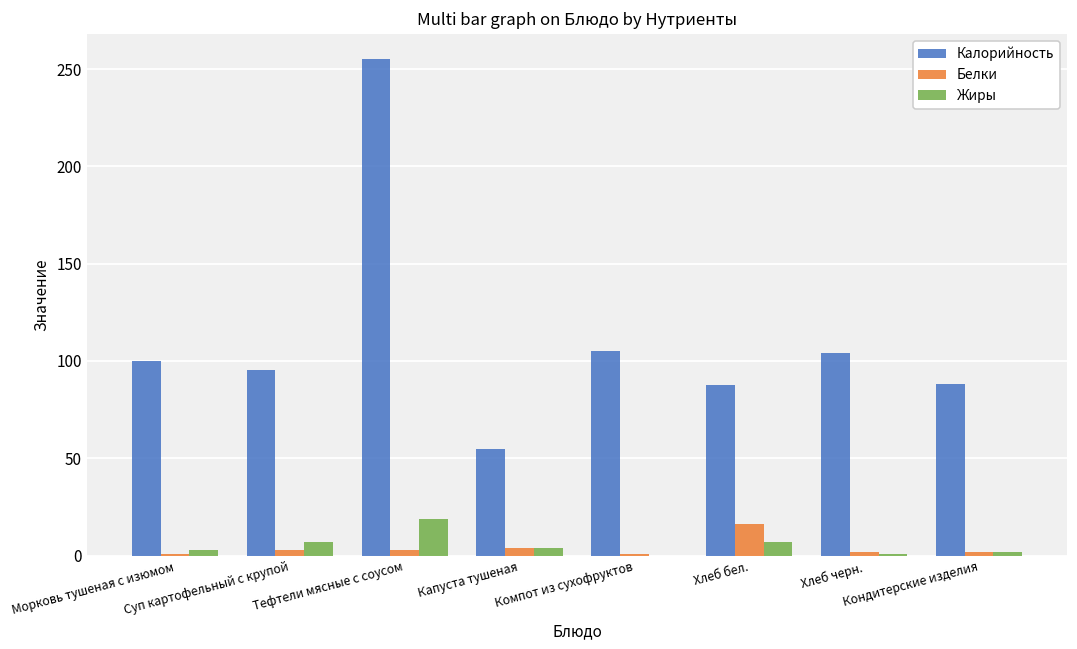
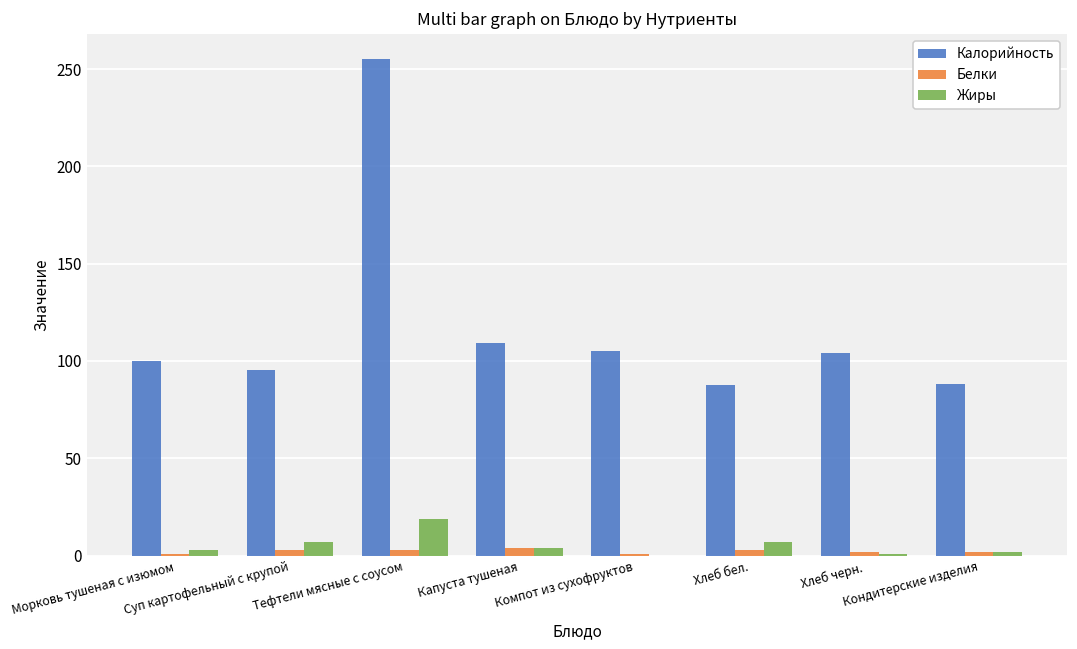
Калорийность, Капуста тушеная: 55 -> 109
Белки, Хлеб бел.: 16 -> 3
